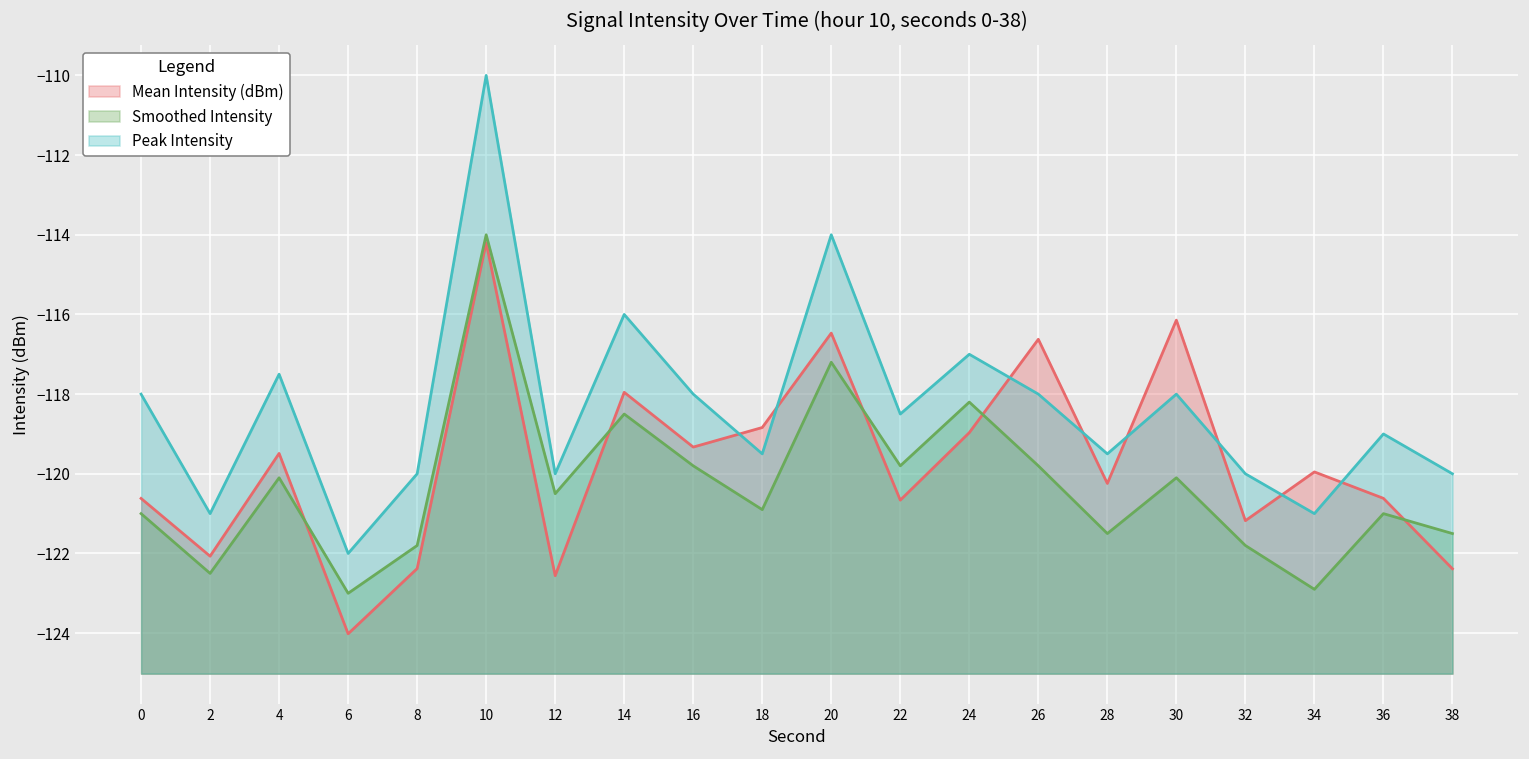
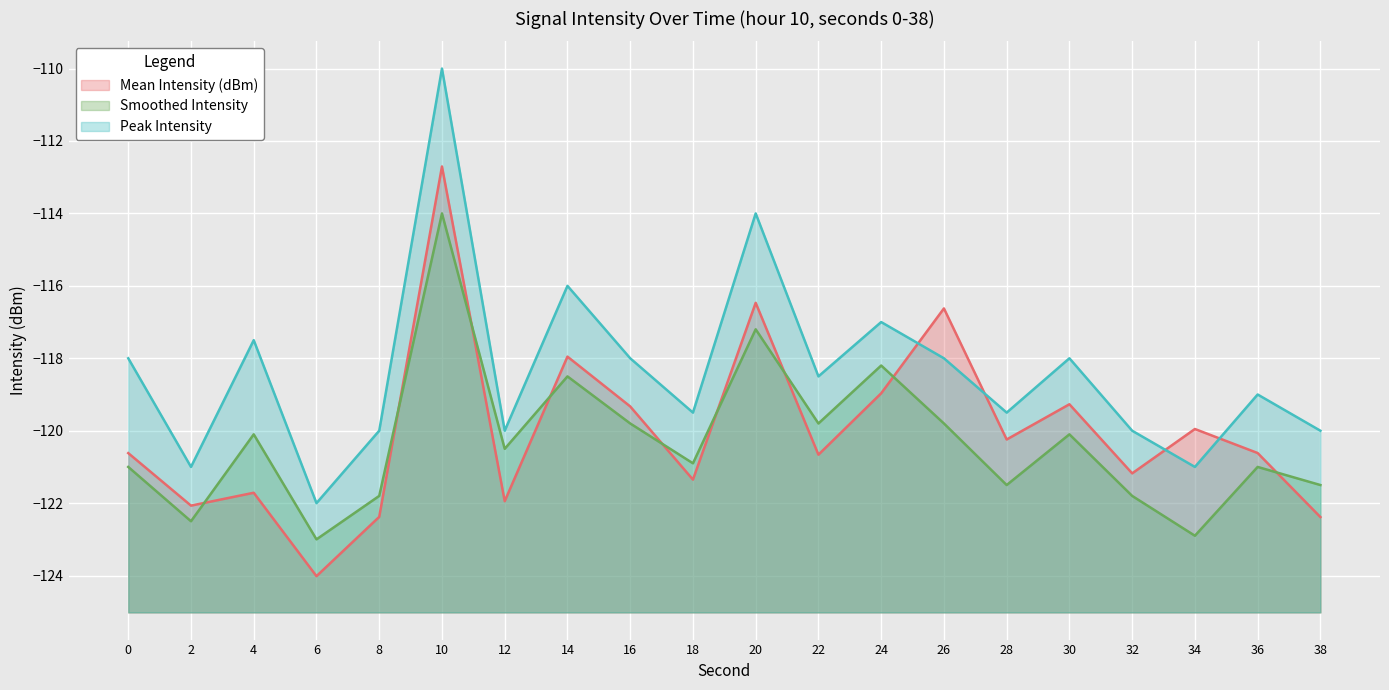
Mean Intensity (dBm), 4: -119.5 -> -121.7
Mean Intensity (dBm), 10: -114.2 -> -112.7
Mean Intensity (dBm), 12: -122.6 -> -121.9
Mean Intensity (dBm), 18: -118.8 -> -121.4
Mean Intensity (dBm), 30: -116.1 -> -119.3
